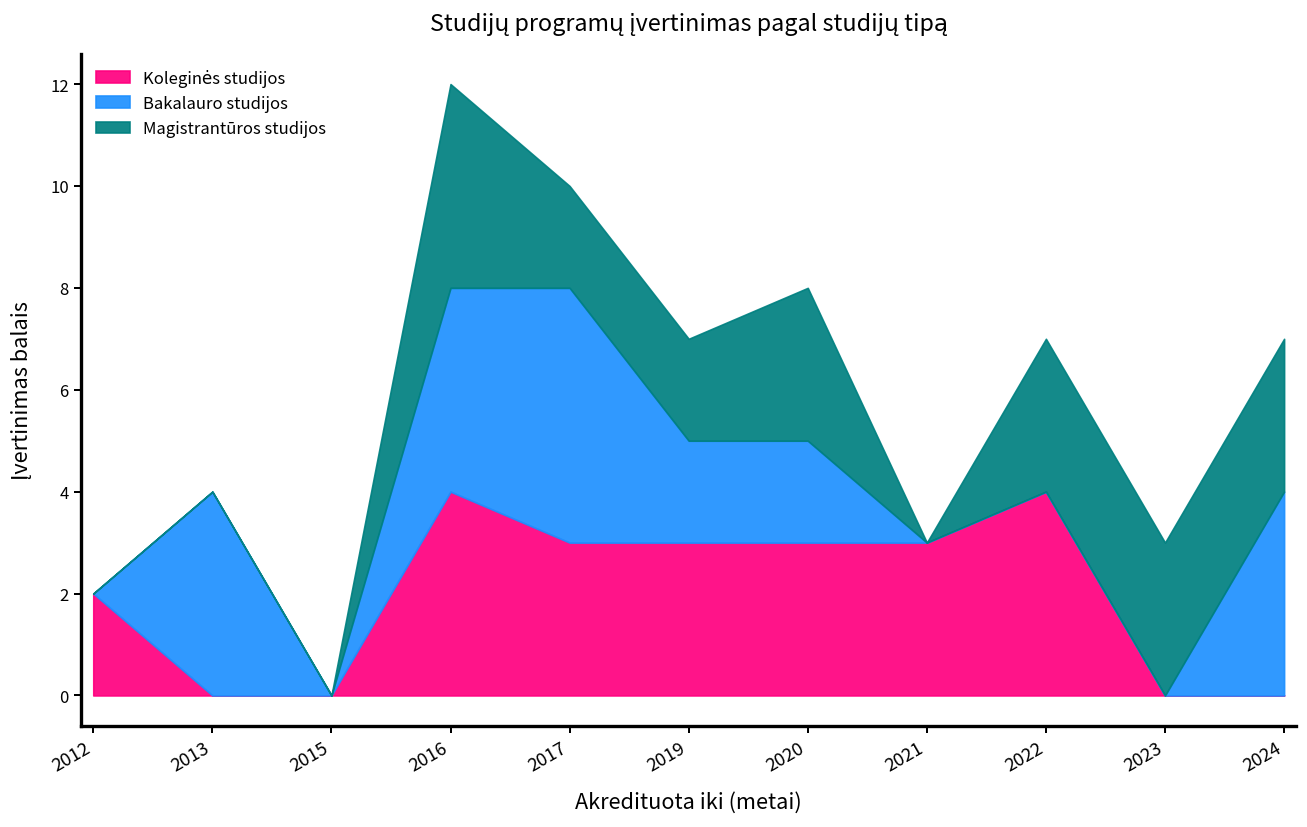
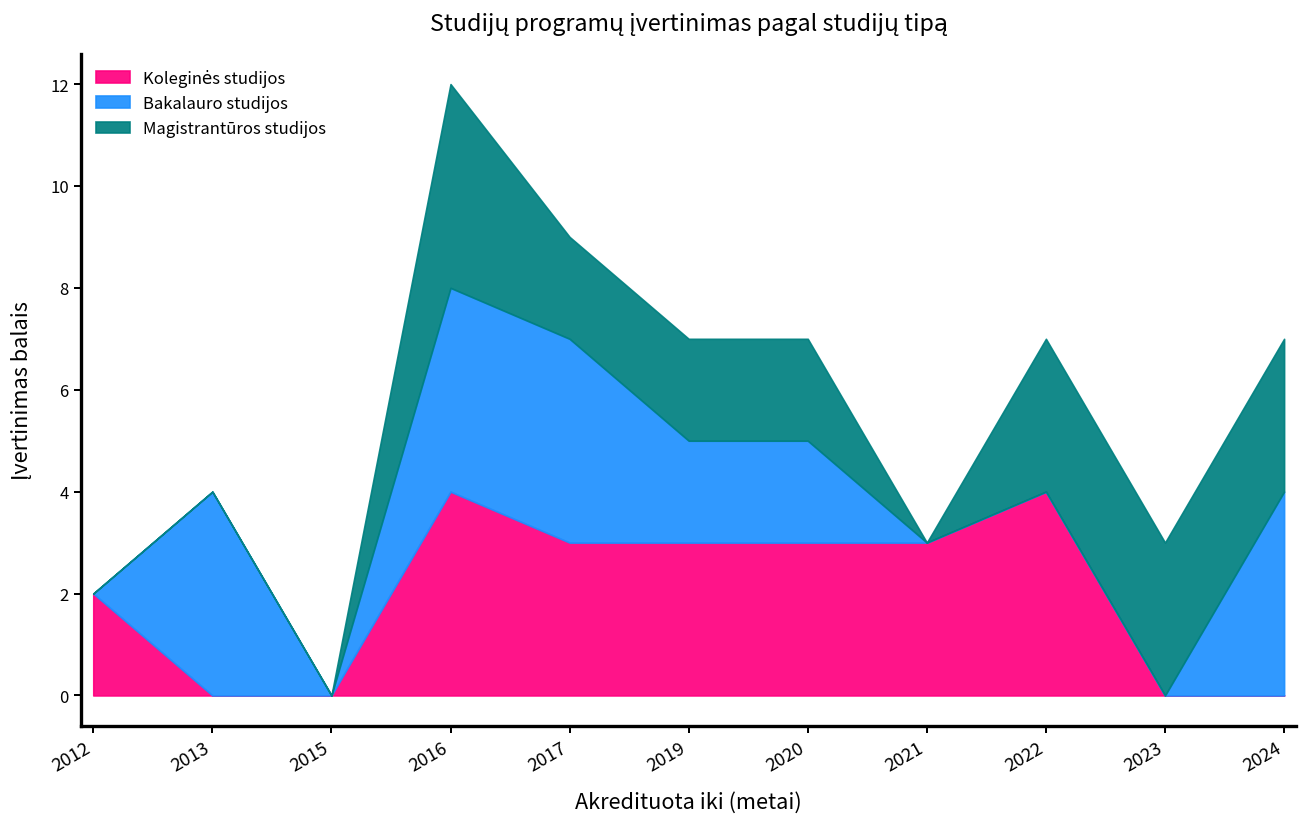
Bakalauro studijos, 2017: 5 -> 4
Magistrantūros studijos, 2020: 3 -> 2
